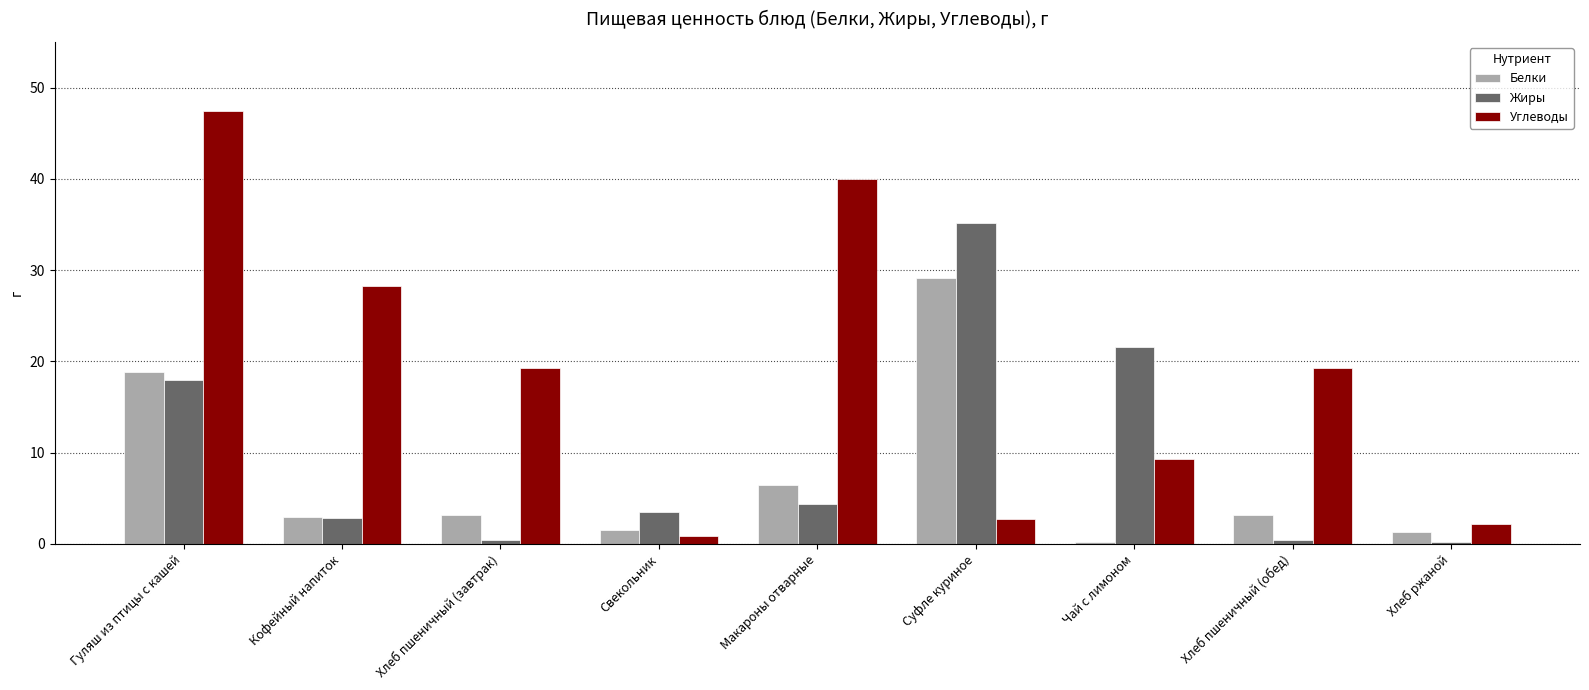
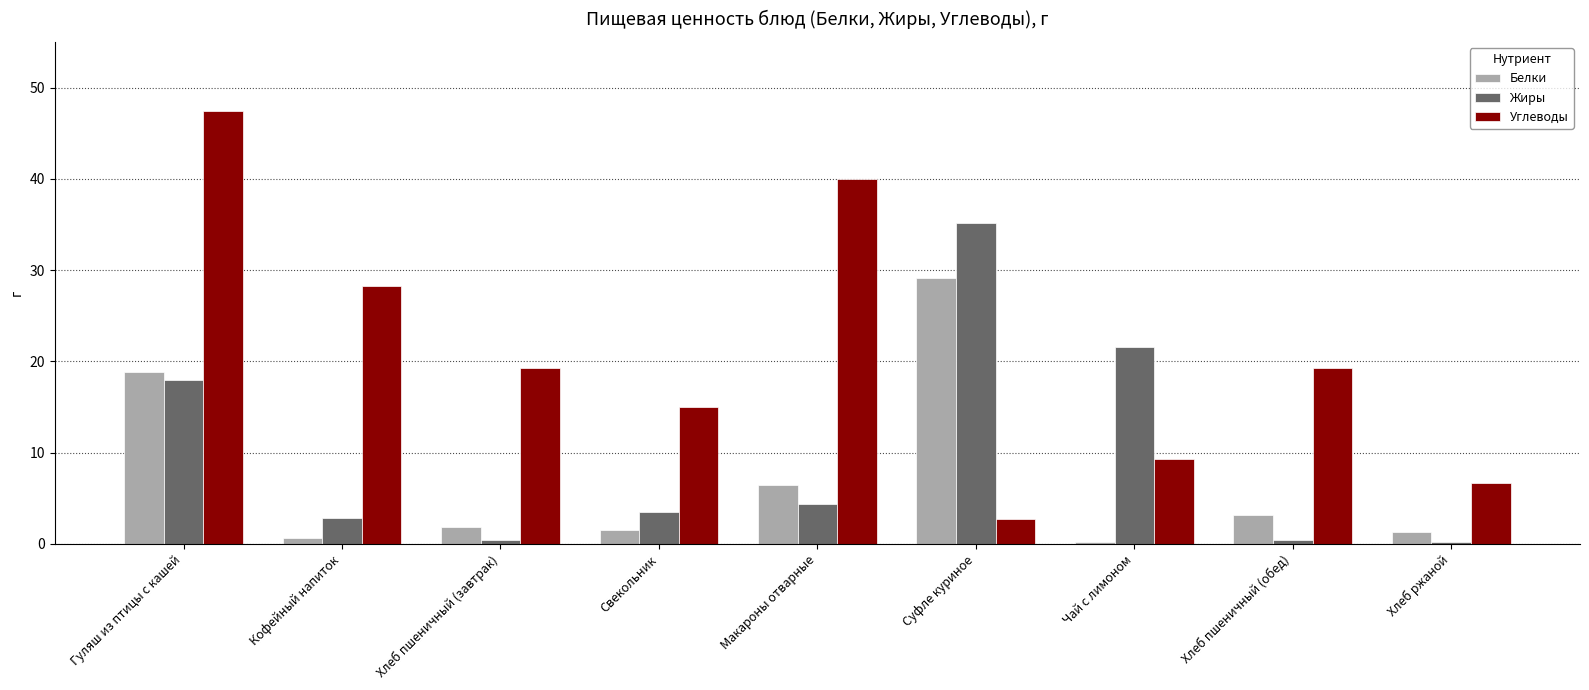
Белки, Кофейный напиток: 3 -> 1
Белки, Хлеб пшеничный (завтрак): 3 -> 2
Углеводы, Свекольник: 1 -> 15
Углеводы, Хлеб ржаной: 2 -> 7
